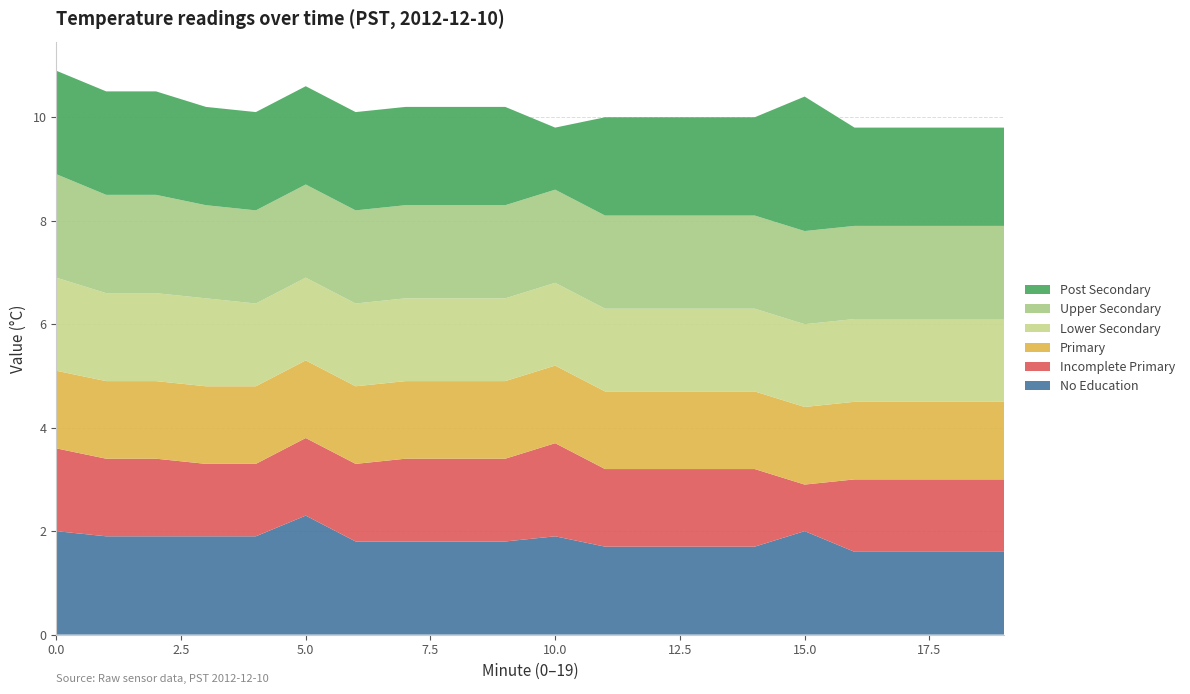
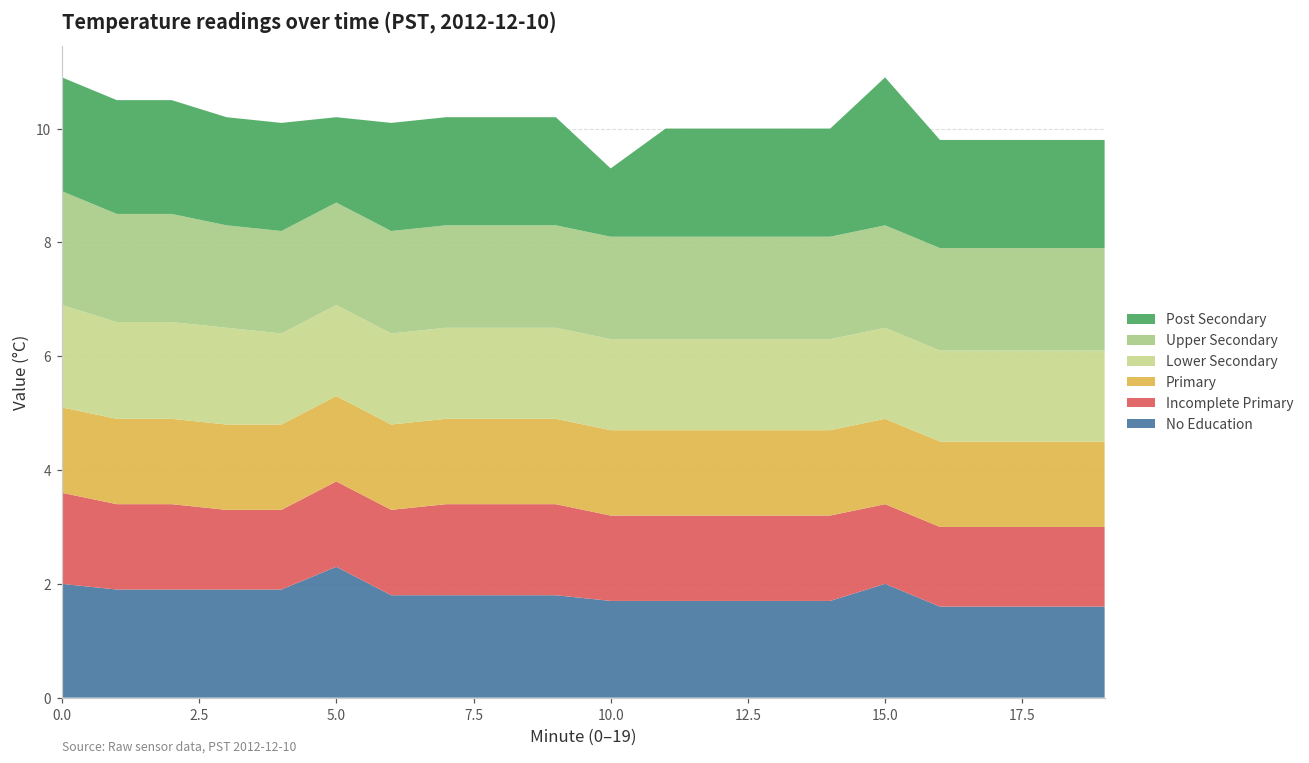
Post Secondary, 5.0: 1.9 -> 1.5
No Education, 10.0: 1.9 -> 1.7
Incomplete Primary, 10.0: 1.8 -> 1.5
Incomplete Primary, 15.0: 0.9 -> 1.4
